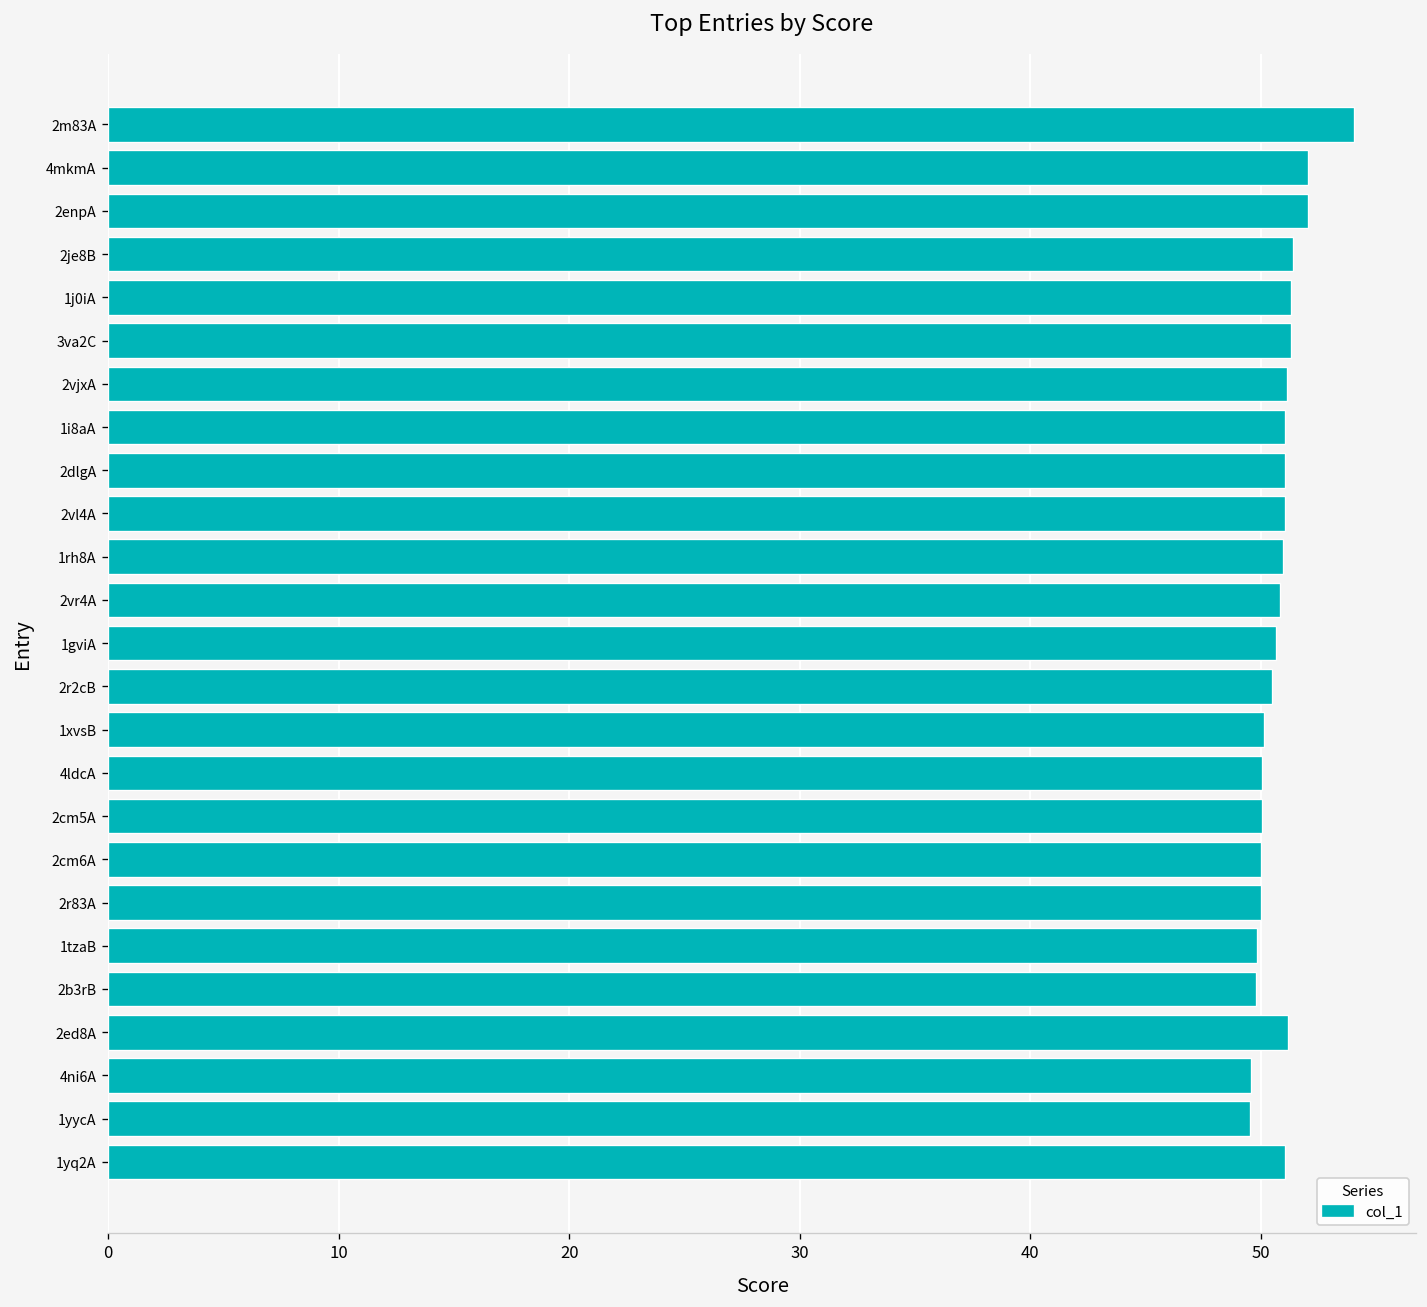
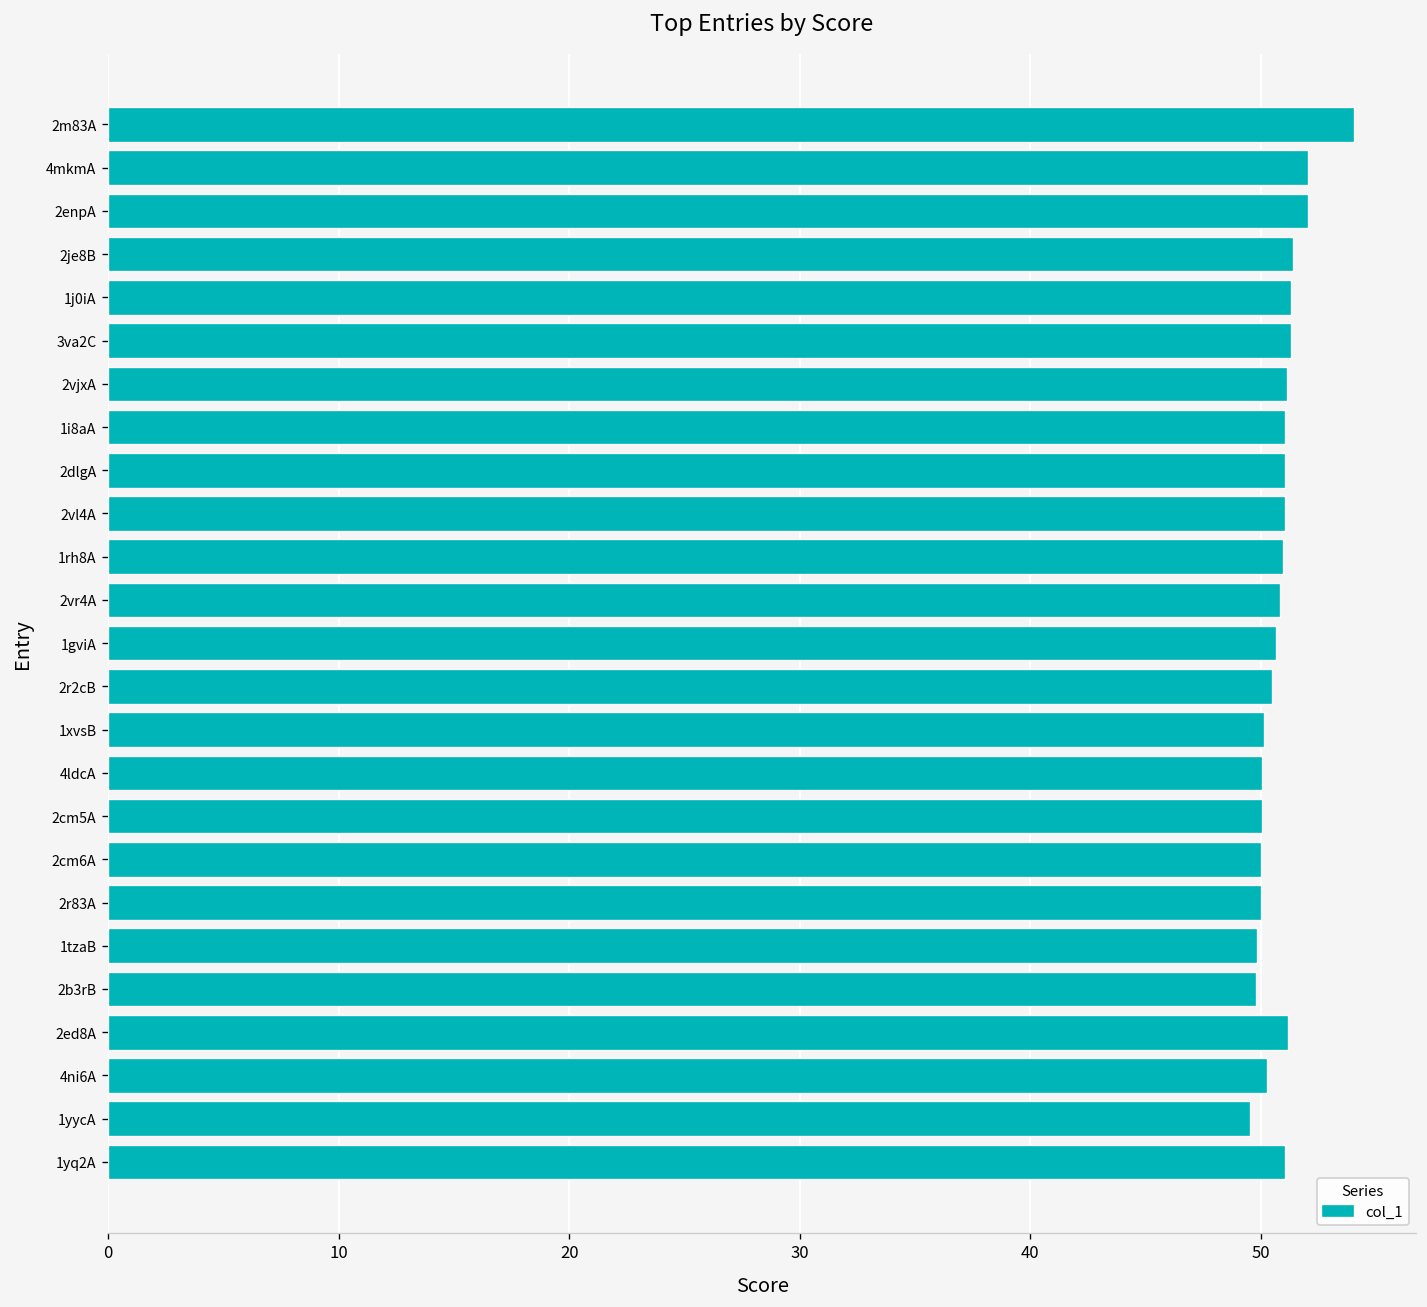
4ni6A: 49.6 -> 50.3
